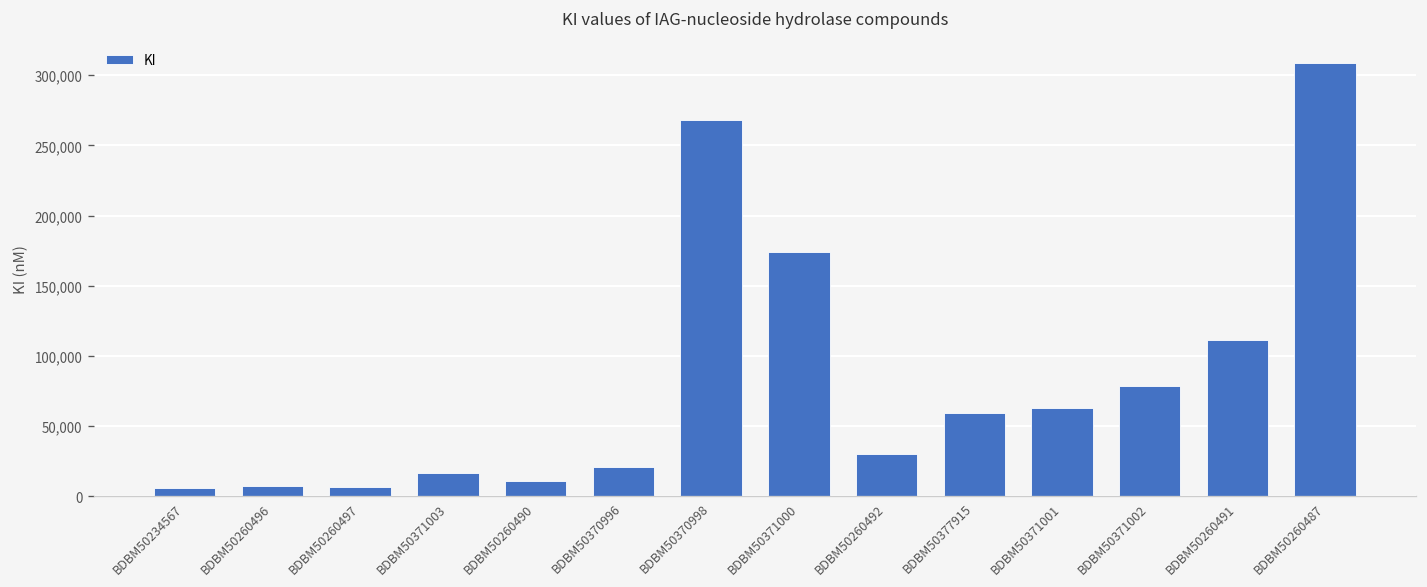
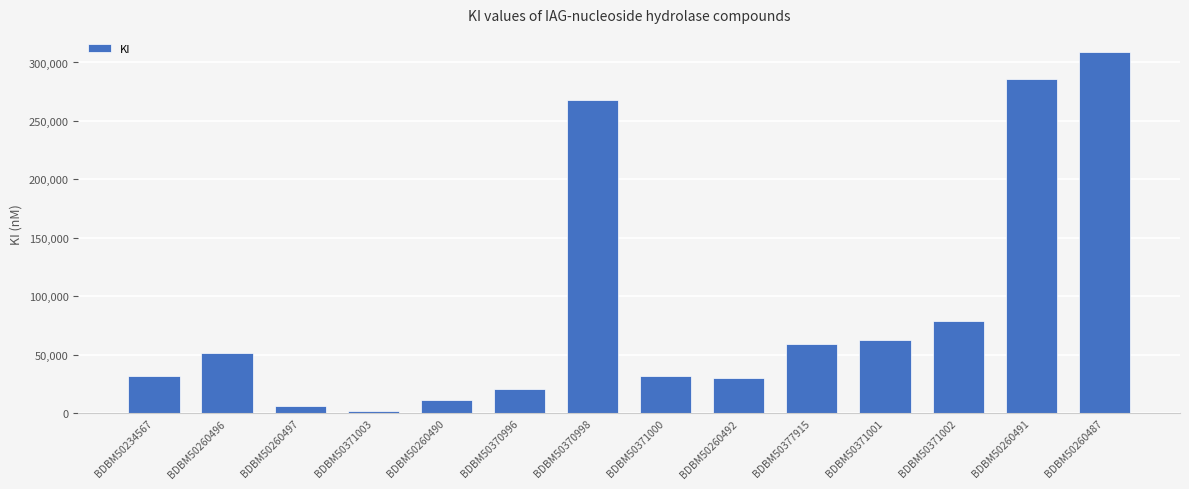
BDBM50234567: 6,000 -> 32,000
BDBM50260496: 7,000 -> 52,000
BDBM50371003: 16,000 -> 2,000
BDBM50371000: 174,000 -> 32,000
BDBM50260491: 112,000 -> 286,000
